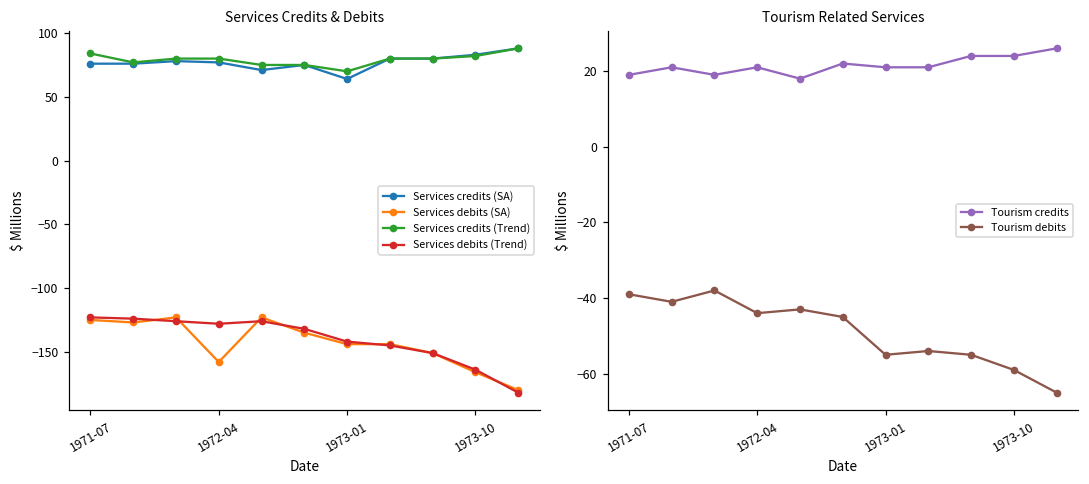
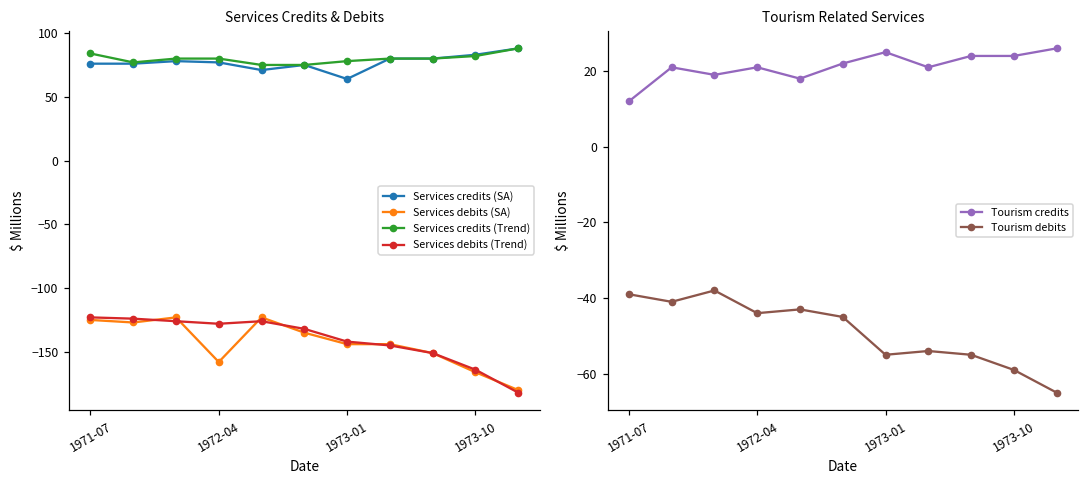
Services Credits & Debits, Services credits (Trend), 1973-01: 70 -> 78
Tourism Related Services, Tourism credits, 1971-07: 19 -> 12
Tourism Related Services, Tourism credits, 1973-01: 21 -> 25
